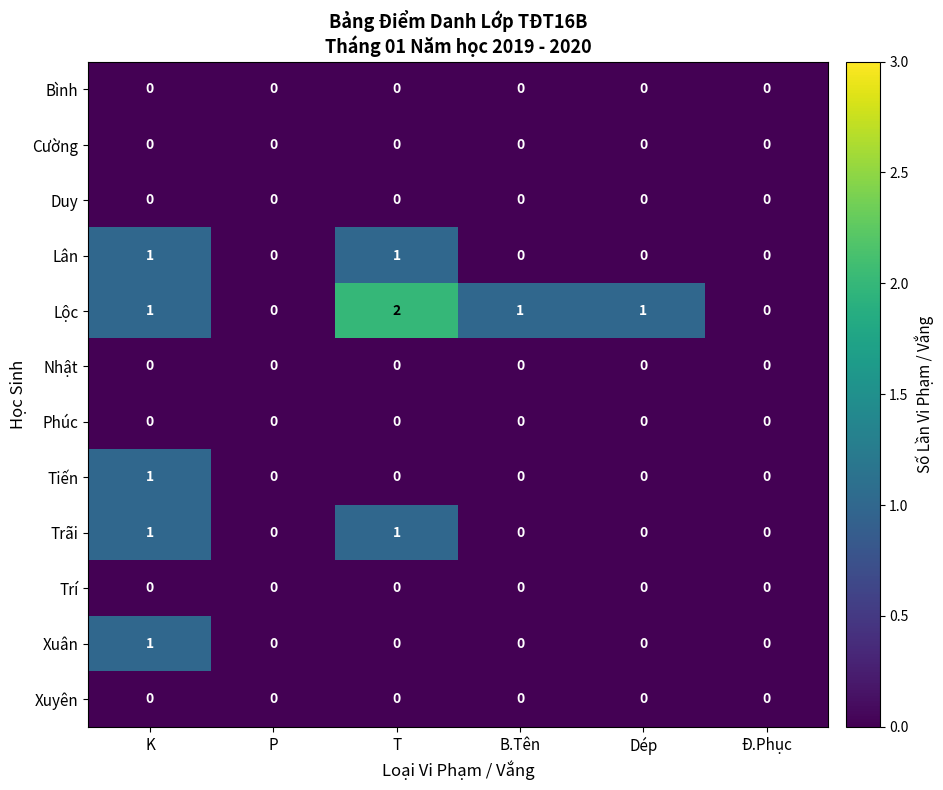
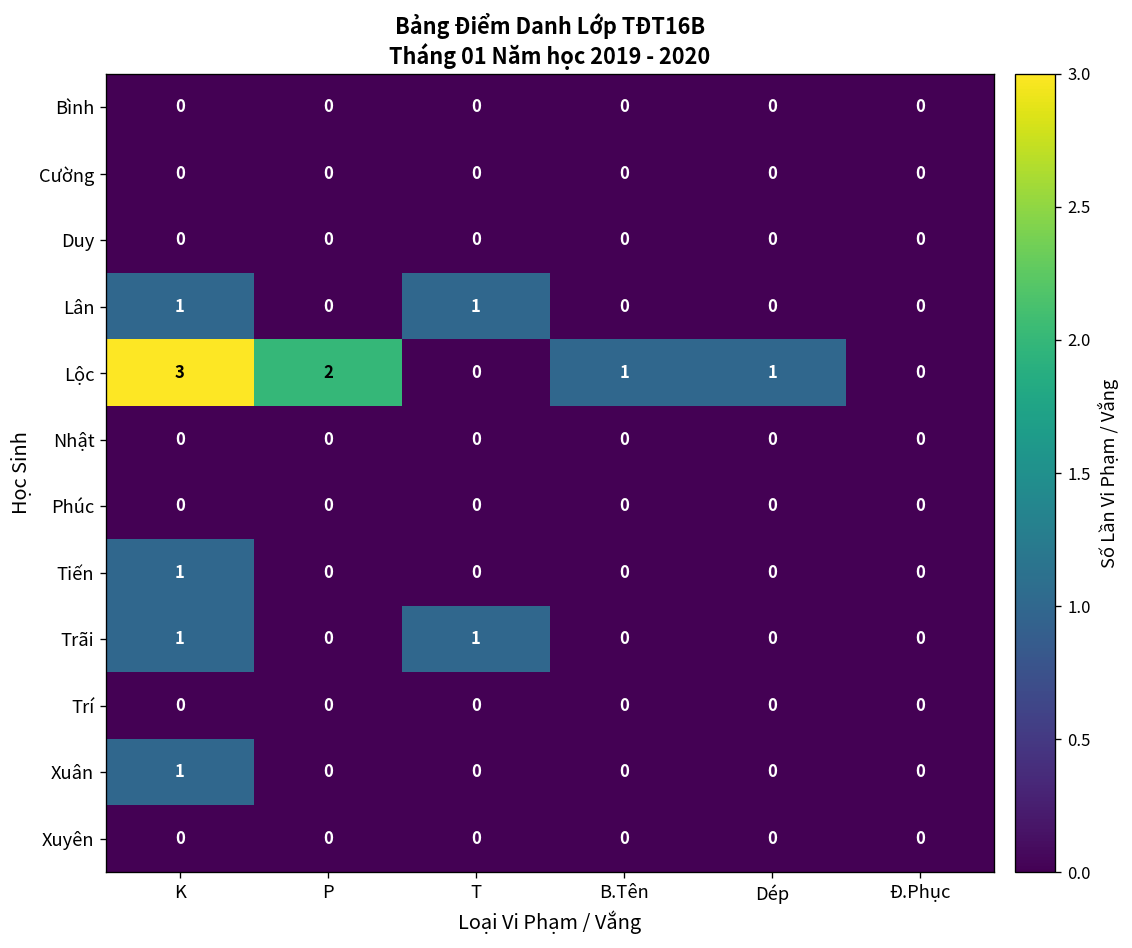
Lộc, K: 1 -> 3
Lộc, P: 0 -> 2
Lộc, T: 2 -> 0
